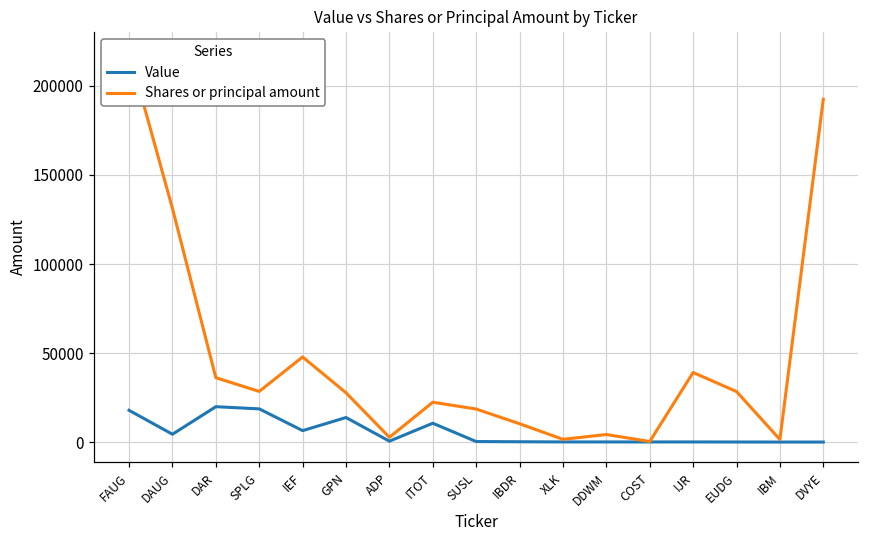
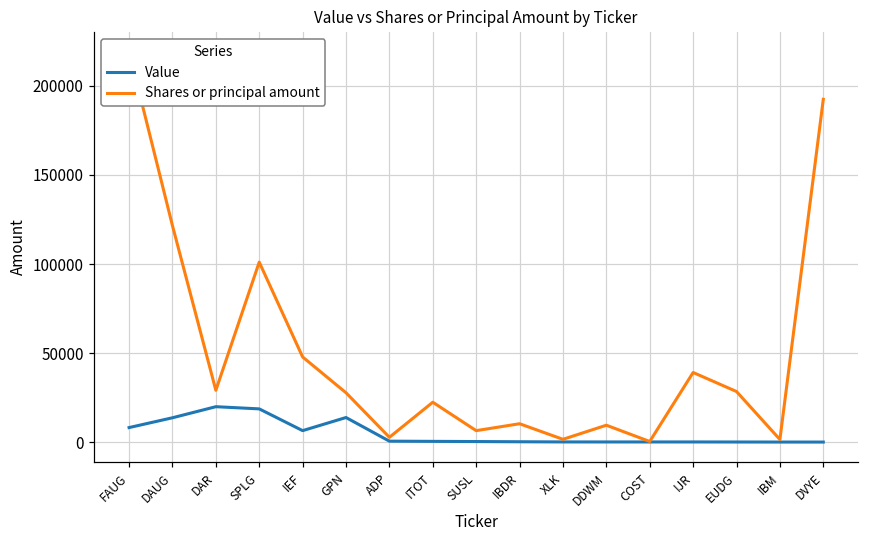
Value, FAUG: 18000 -> 8000
Value, DAUG: 5000 -> 14000
Shares or principal amount, DAUG: 131000 -> 122000
Shares or principal amount, DAR: 36000 -> 29000
Shares or principal amount, SPLG: 29000 -> 101000
Value, ITOT: 11000 -> 1000
Shares or principal amount, SUSL: 19000 -> 7000
Shares or principal amount, DDWM: 4000 -> 10000
